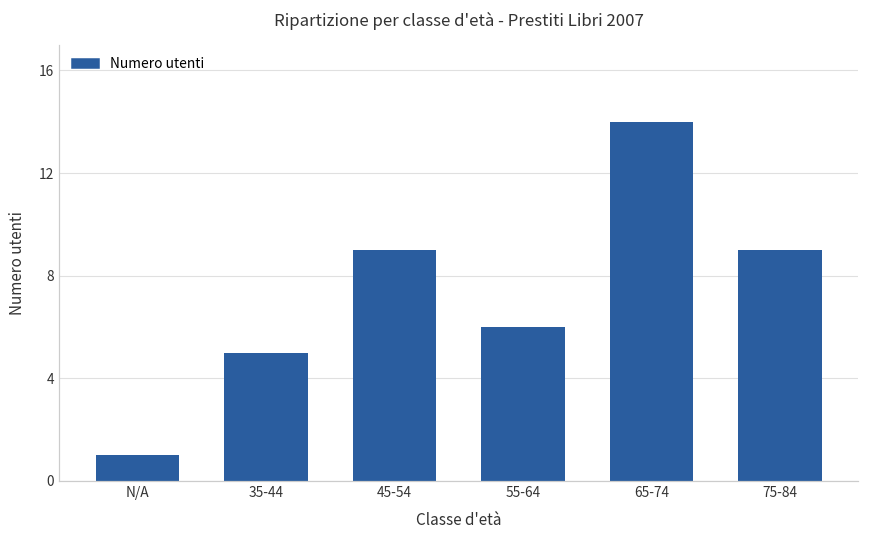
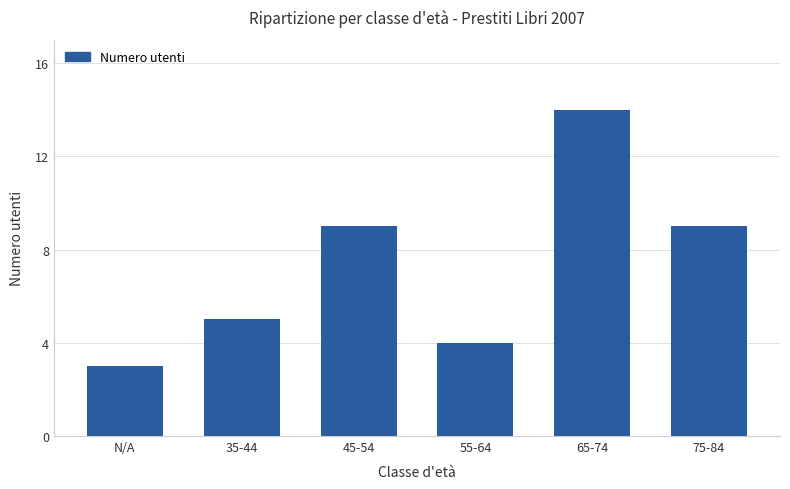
N/A: 1 -> 3
55-64: 6 -> 4
